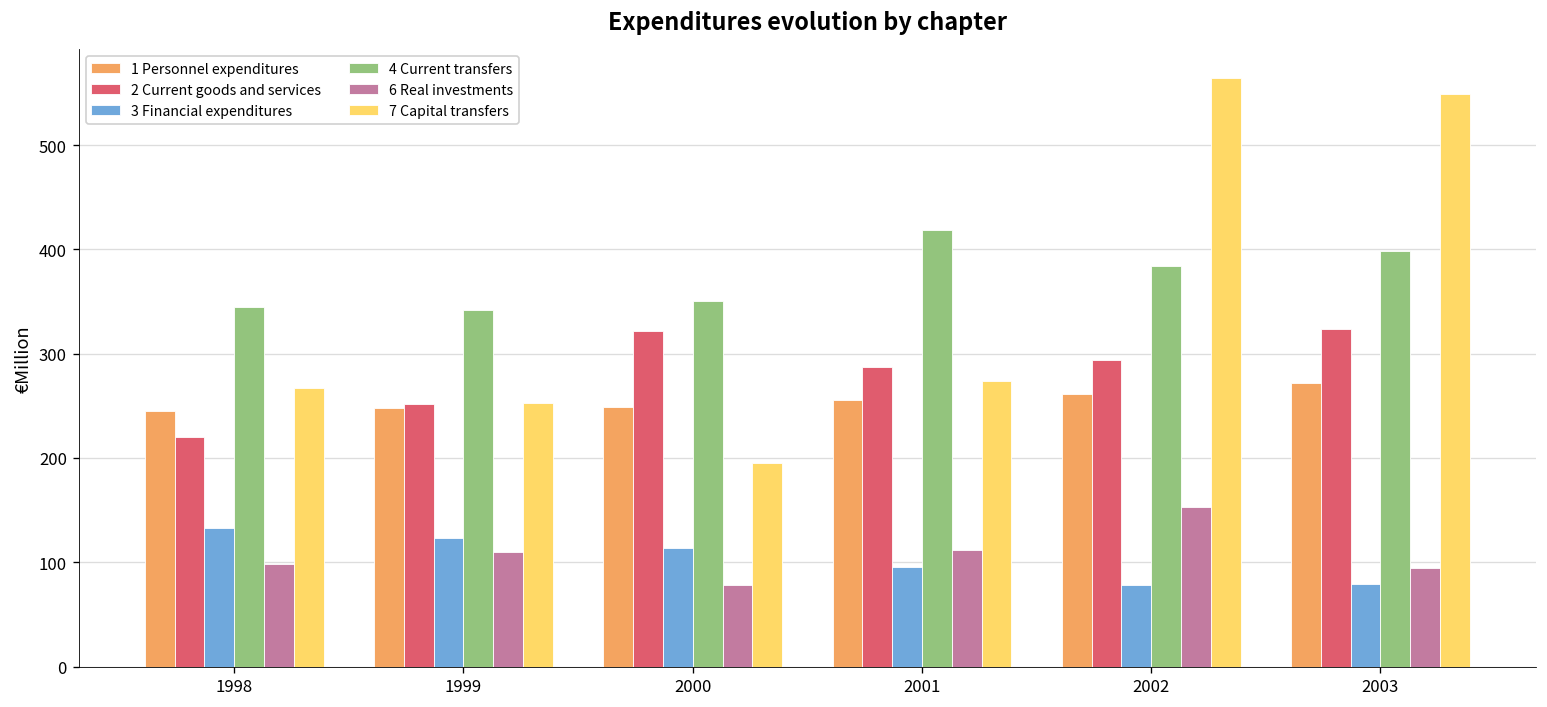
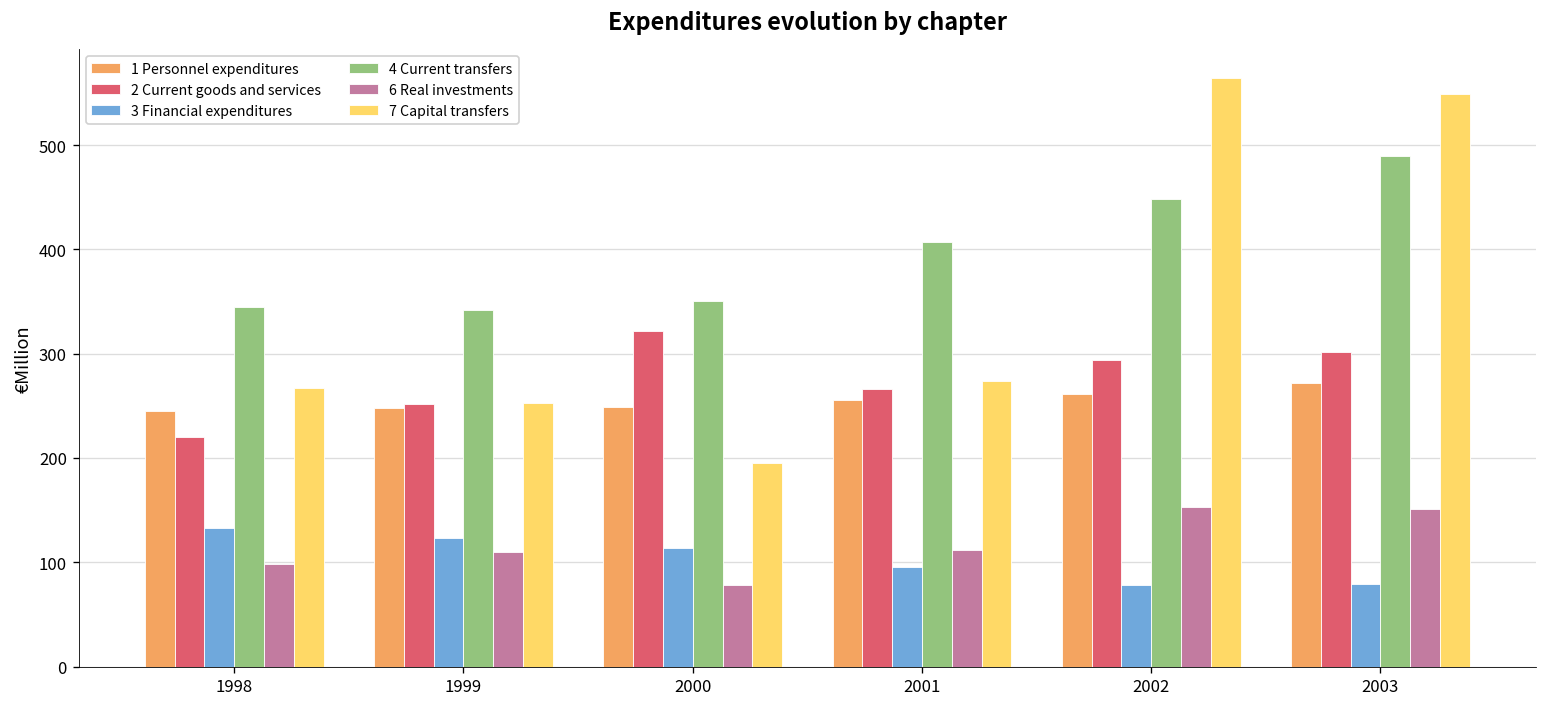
2 Current goods and services, 2001: 290 -> 270
4 Current transfers, 2001: 420 -> 410
4 Current transfers, 2002: 380 -> 450
2 Current goods and services, 2003: 320 -> 300
4 Current transfers, 2003: 400 -> 490
6 Real investments, 2003: 90 -> 150
